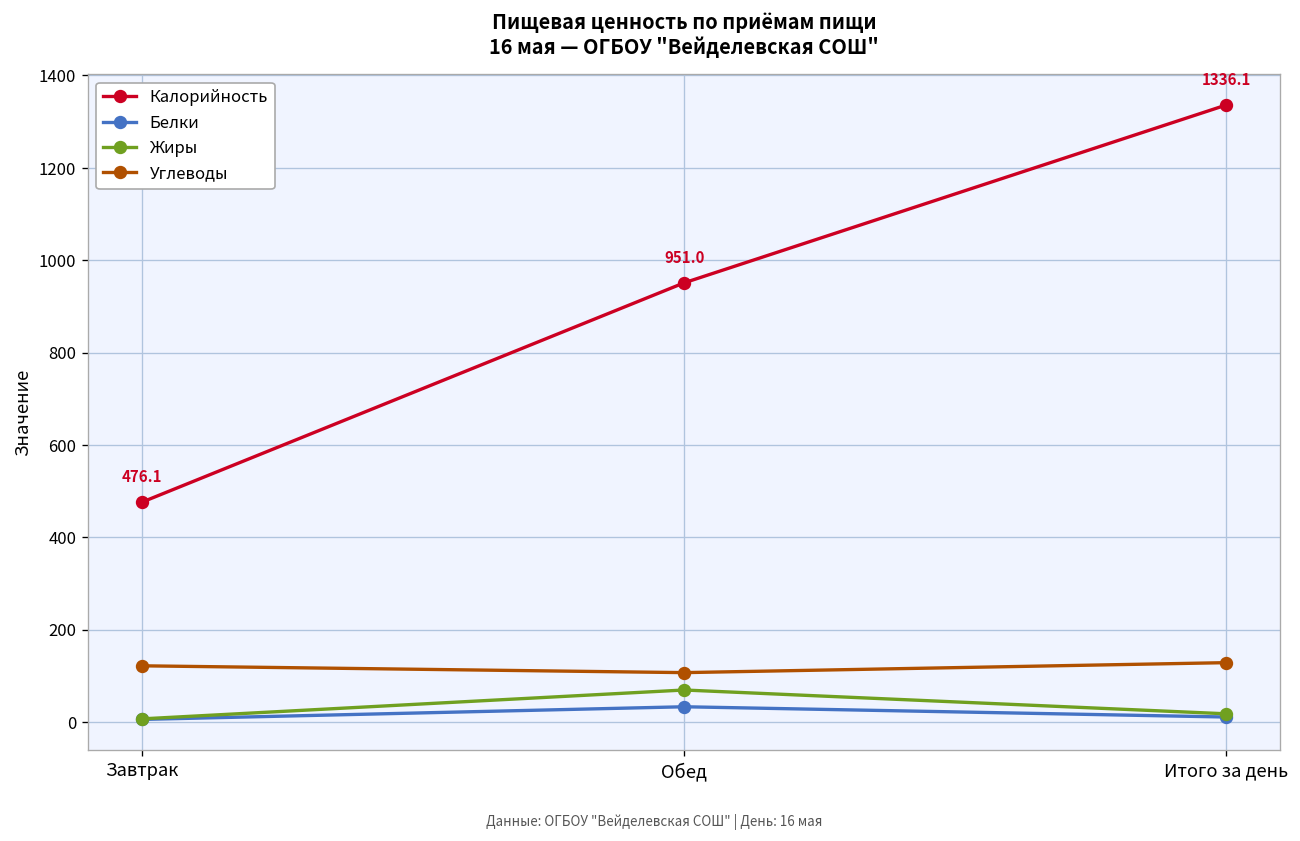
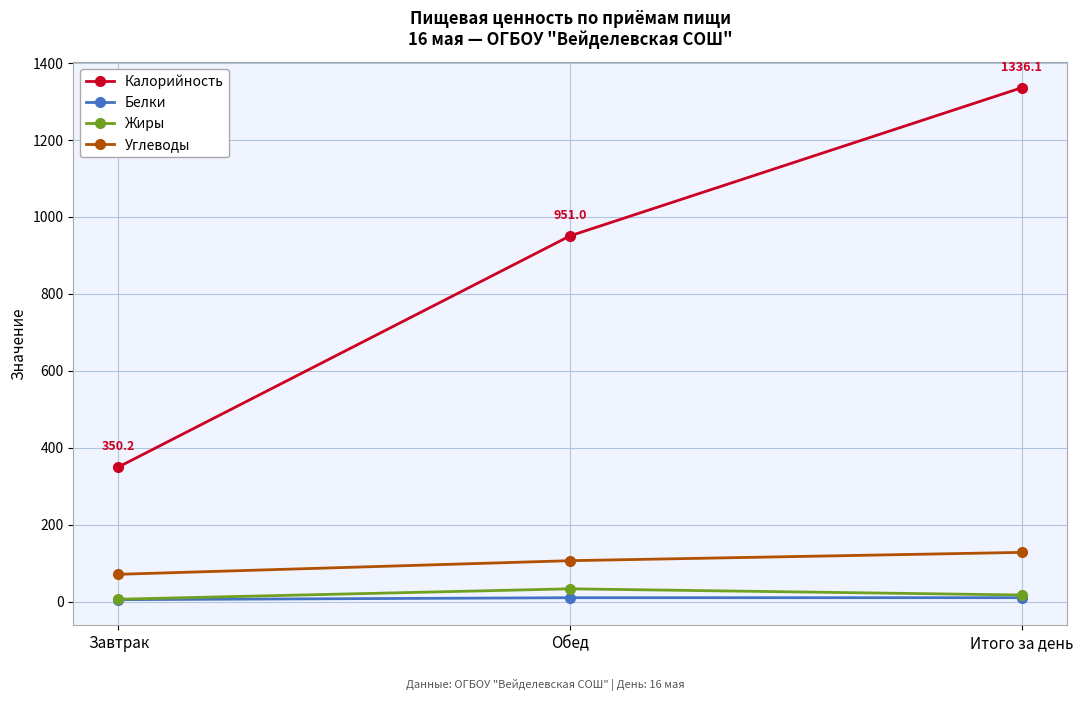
Калорийность, Завтрак: 476.1 -> 350.2
Углеводы, Завтрак: 120 -> 70
Белки, Обед: 30 -> 10
Жиры, Обед: 70 -> 30
